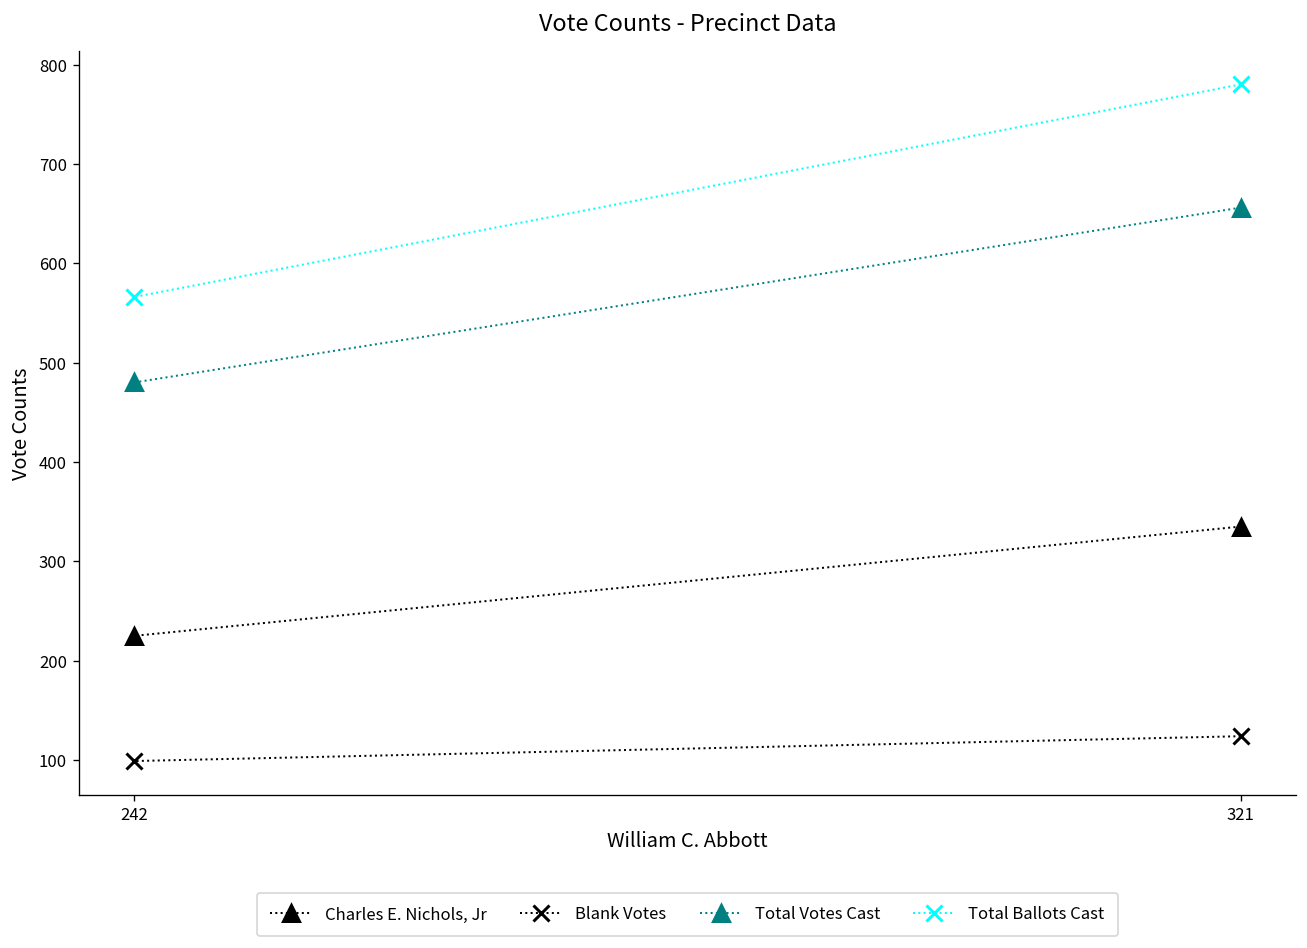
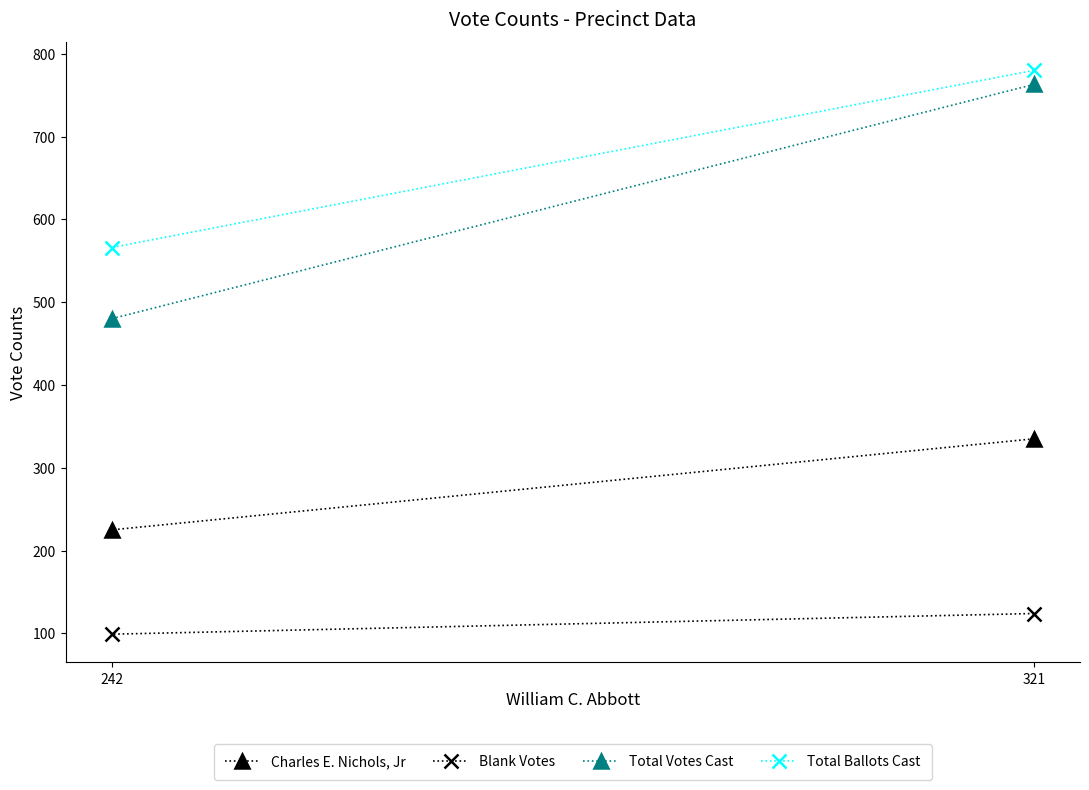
Total Votes Cast, 321: 660 -> 760
